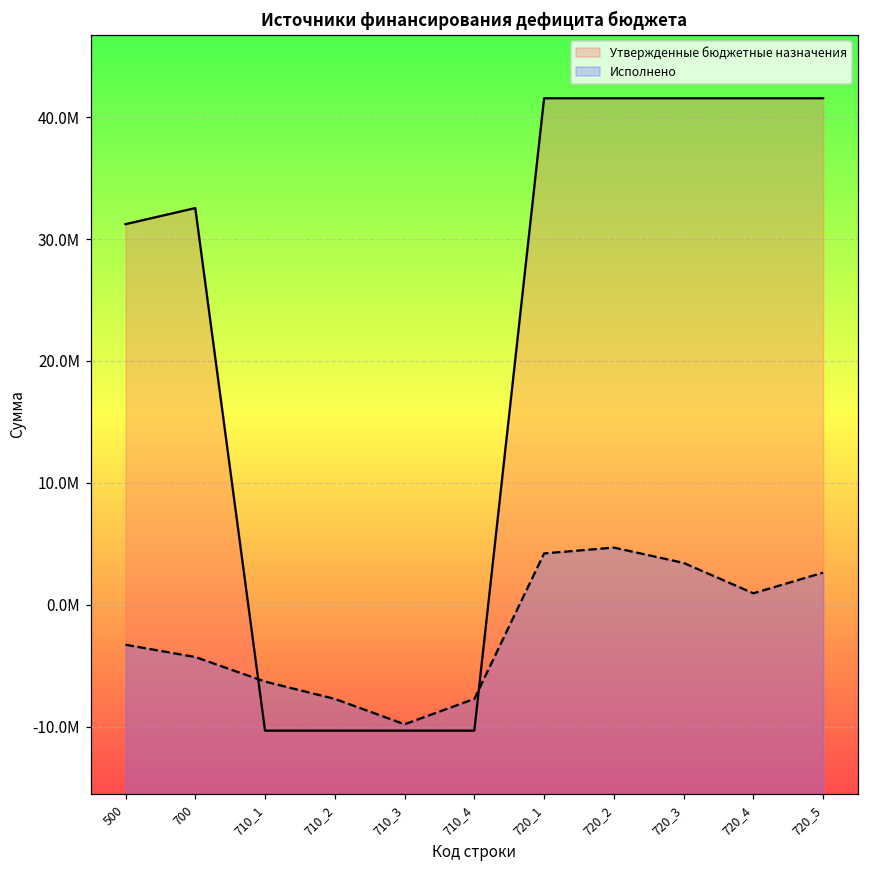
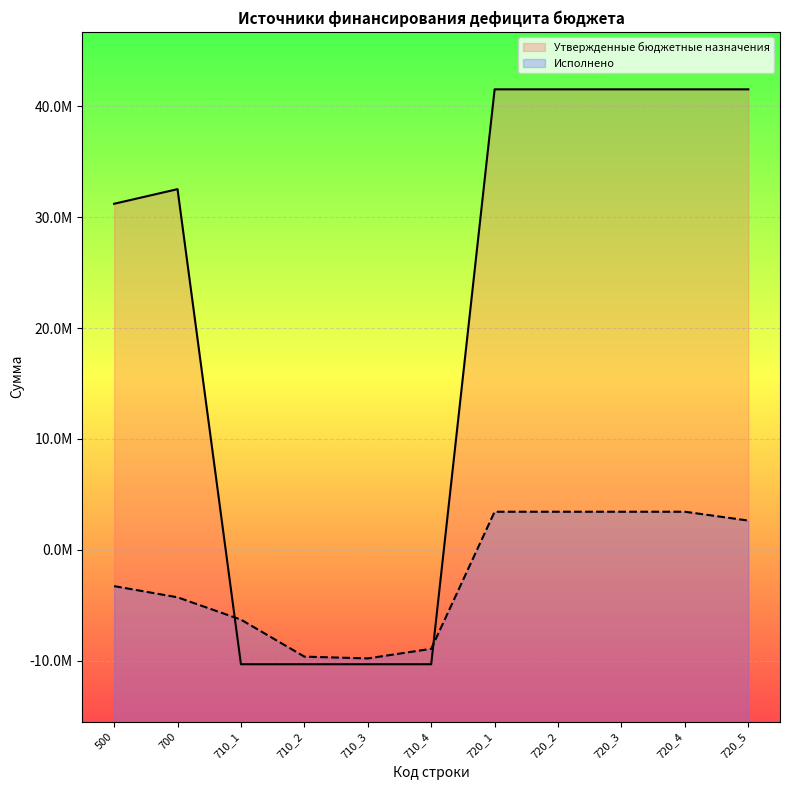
Исполнено, 710_2: -7700000 -> -9600000
Исполнено, 710_4: -7700000 -> -8900000
Исполнено, 720_1: 4200000 -> 3400000
Исполнено, 720_2: 4700000 -> 3400000
Исполнено, 720_4: 900000 -> 3400000
